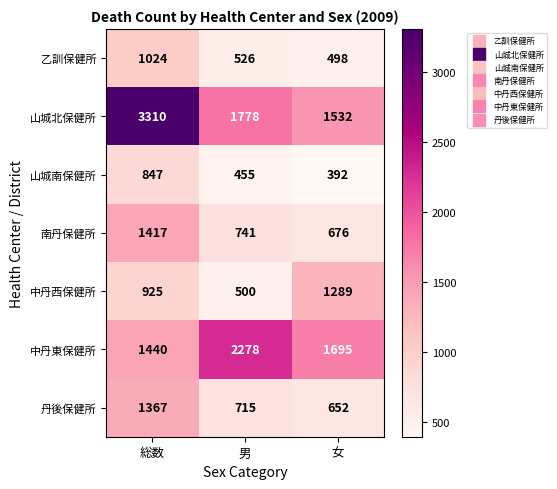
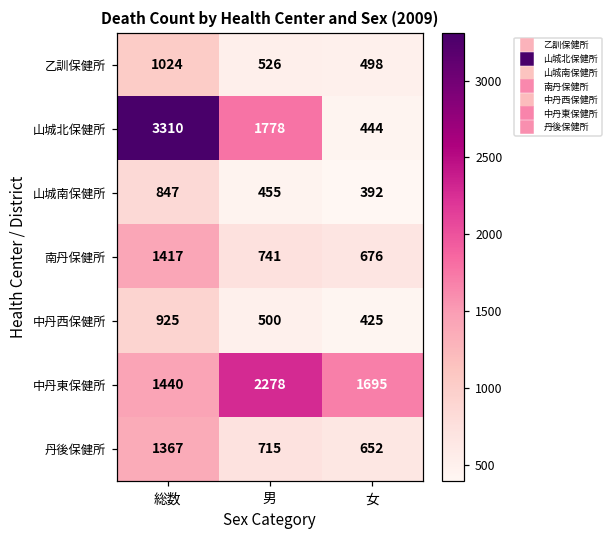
山城北保健所, 女: 1532 -> 444
中丹西保健所, 女: 1289 -> 425
